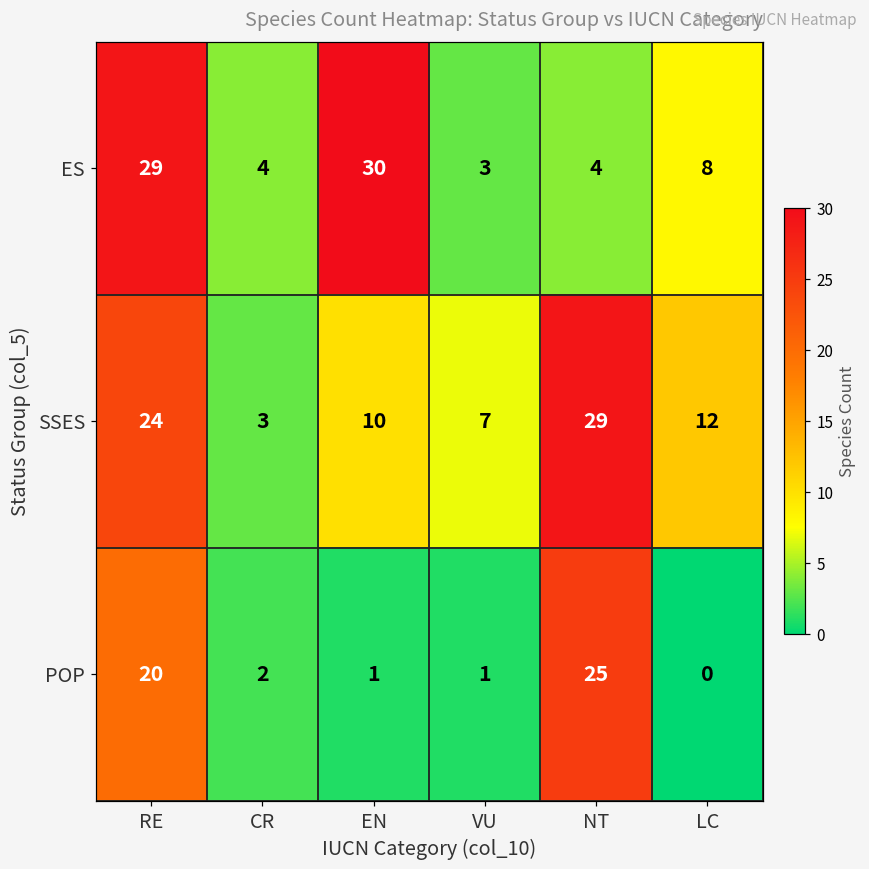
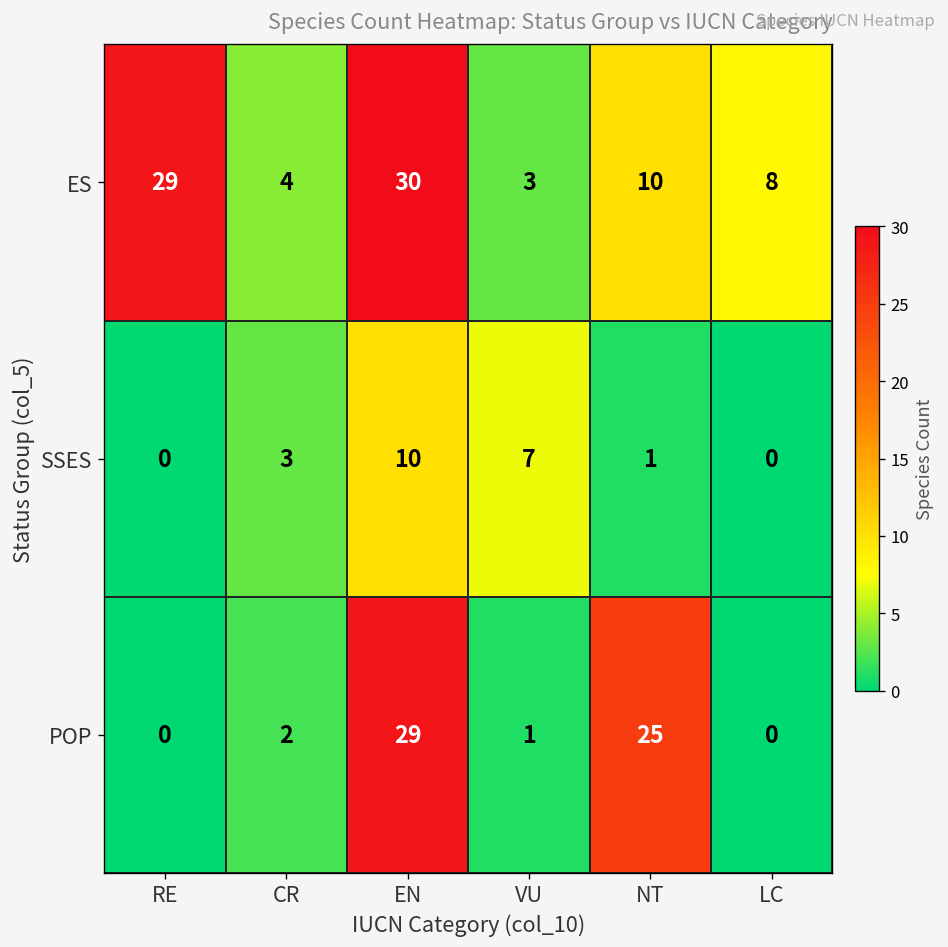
ES, NT: 4 -> 10
SSES, RE: 24 -> 0
SSES, NT: 29 -> 1
SSES, LC: 12 -> 0
POP, RE: 20 -> 0
POP, EN: 1 -> 29
